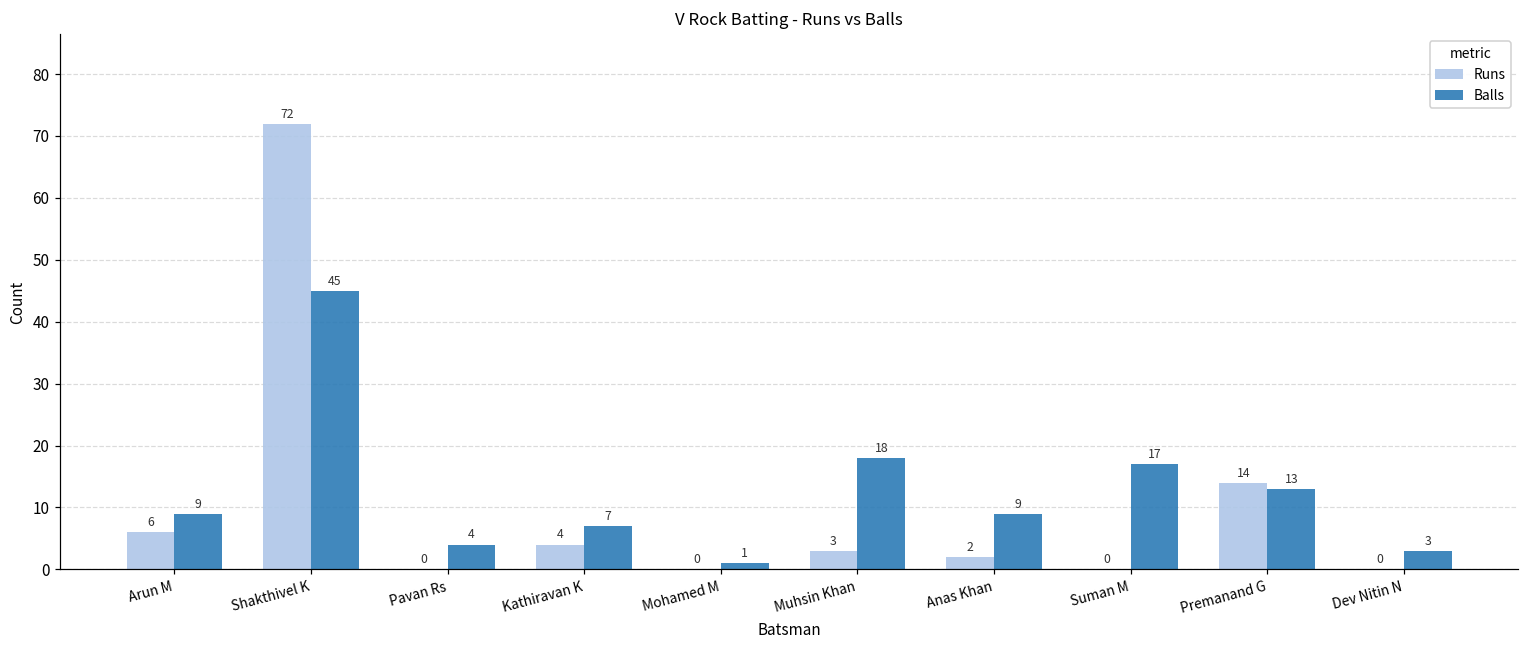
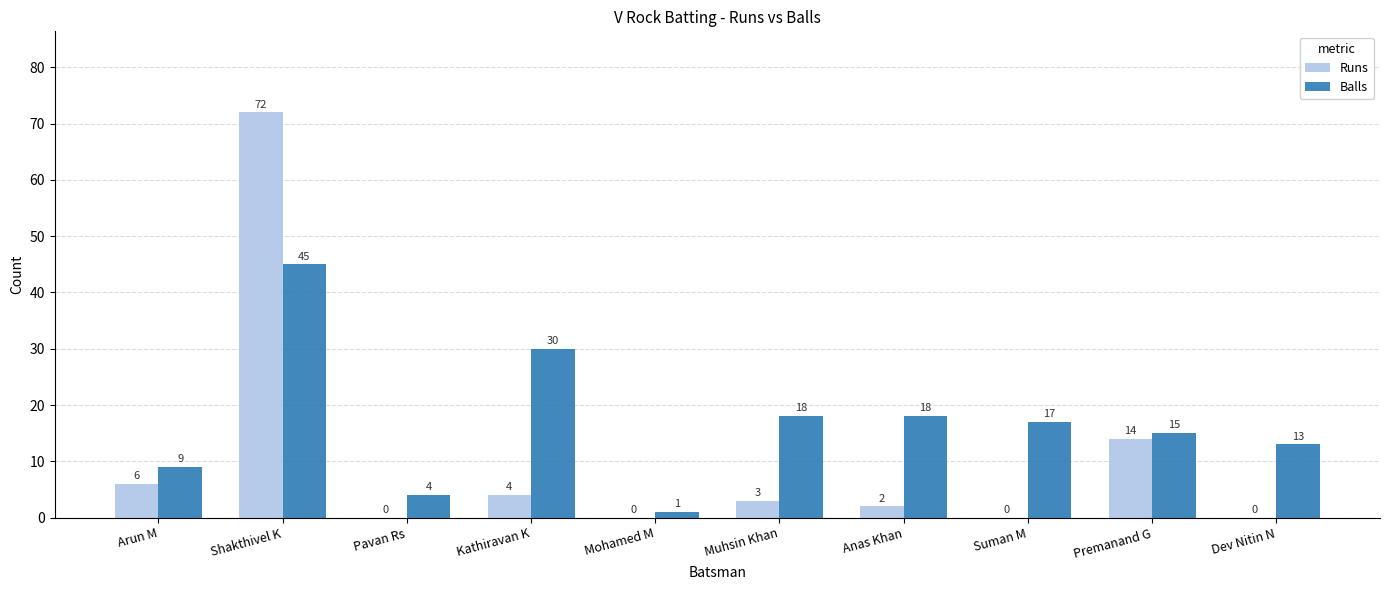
Balls, Kathiravan K: 7 -> 30
Balls, Anas Khan: 9 -> 18
Balls, Premanand G: 13 -> 15
Balls, Dev Nitin N: 3 -> 13
